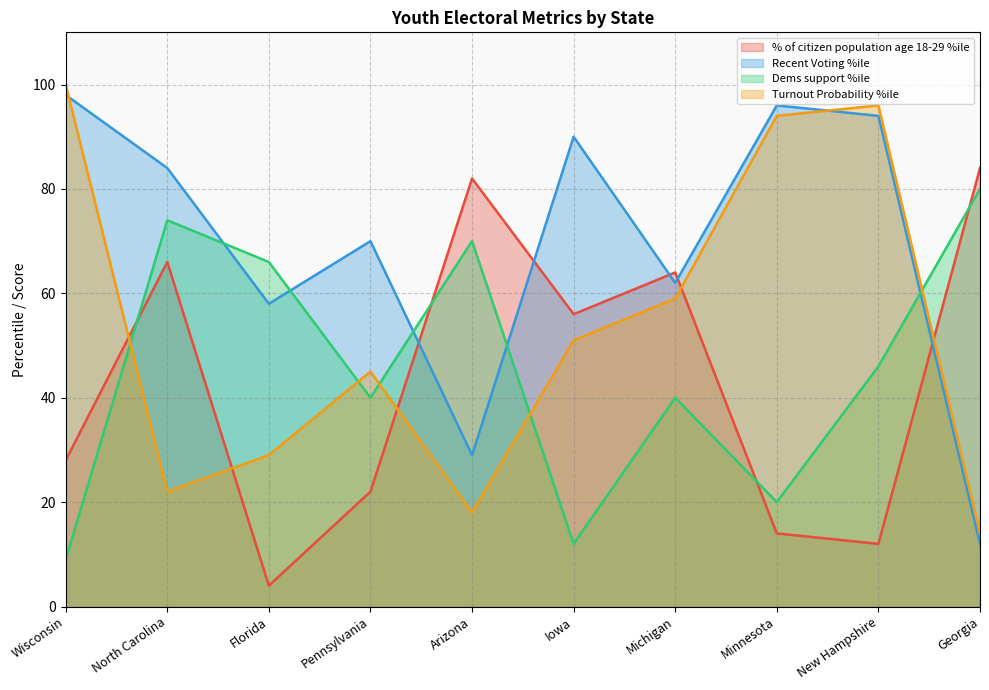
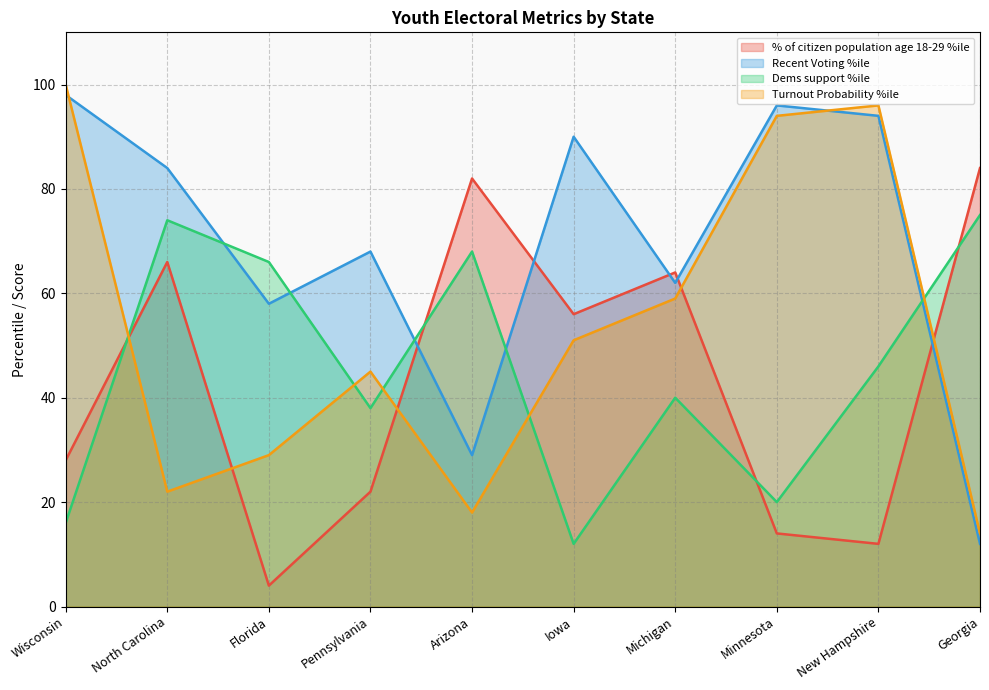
Dems support %ile, Wisconsin: 9 -> 16
Recent Voting %ile, Pennsylvania: 70 -> 68
Dems support %ile, Pennsylvania: 40 -> 38
Dems support %ile, Arizona: 70 -> 68
Dems support %ile, Georgia: 80 -> 75
